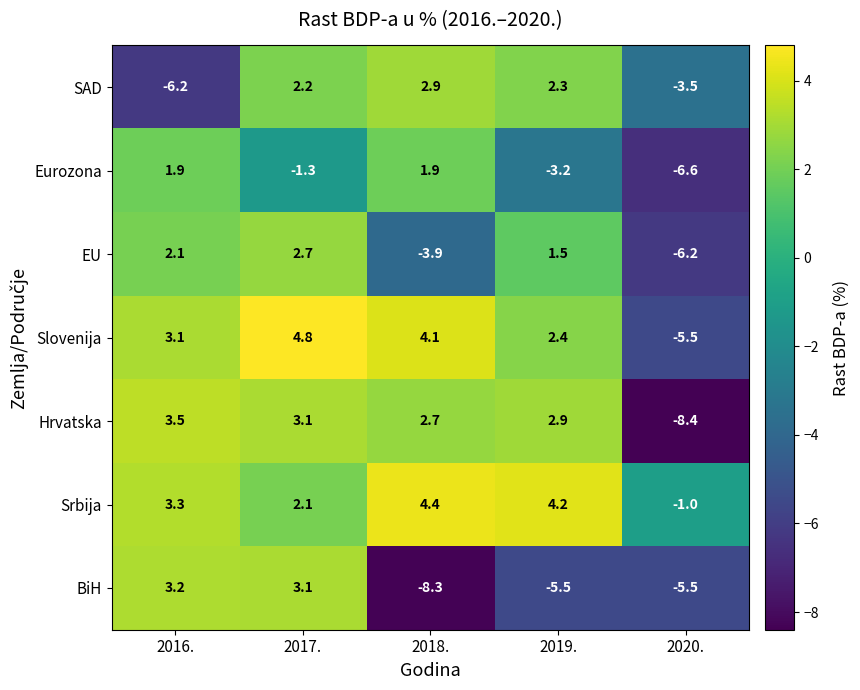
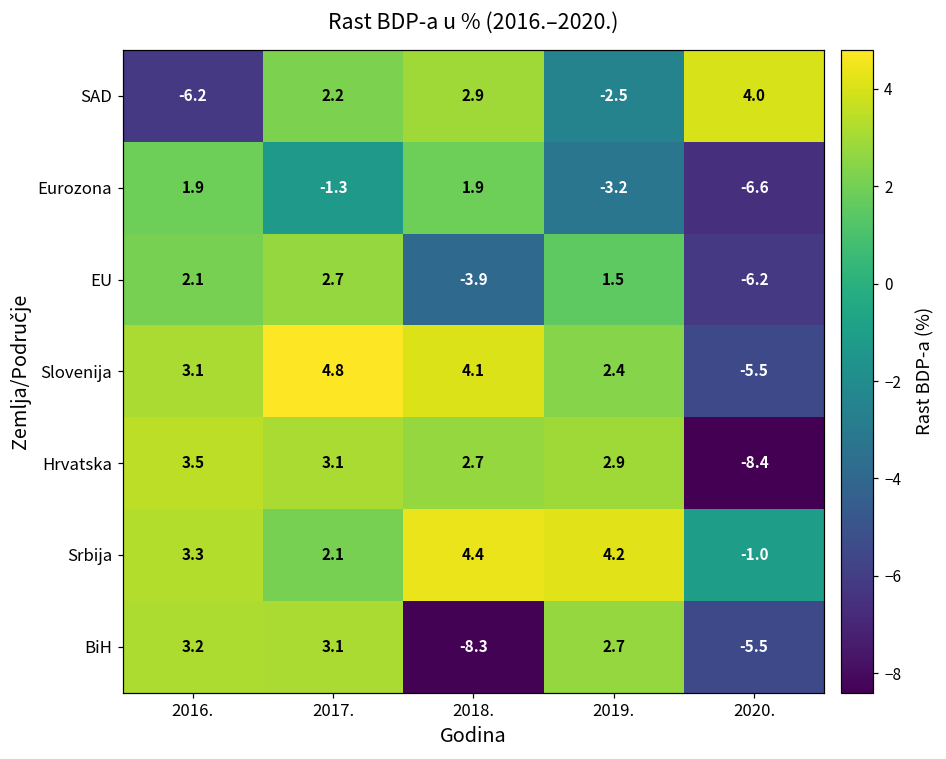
SAD, 2019.: 2.3 -> -2.5
SAD, 2020.: -3.5 -> 4.0
BiH, 2019.: -5.5 -> 2.7
